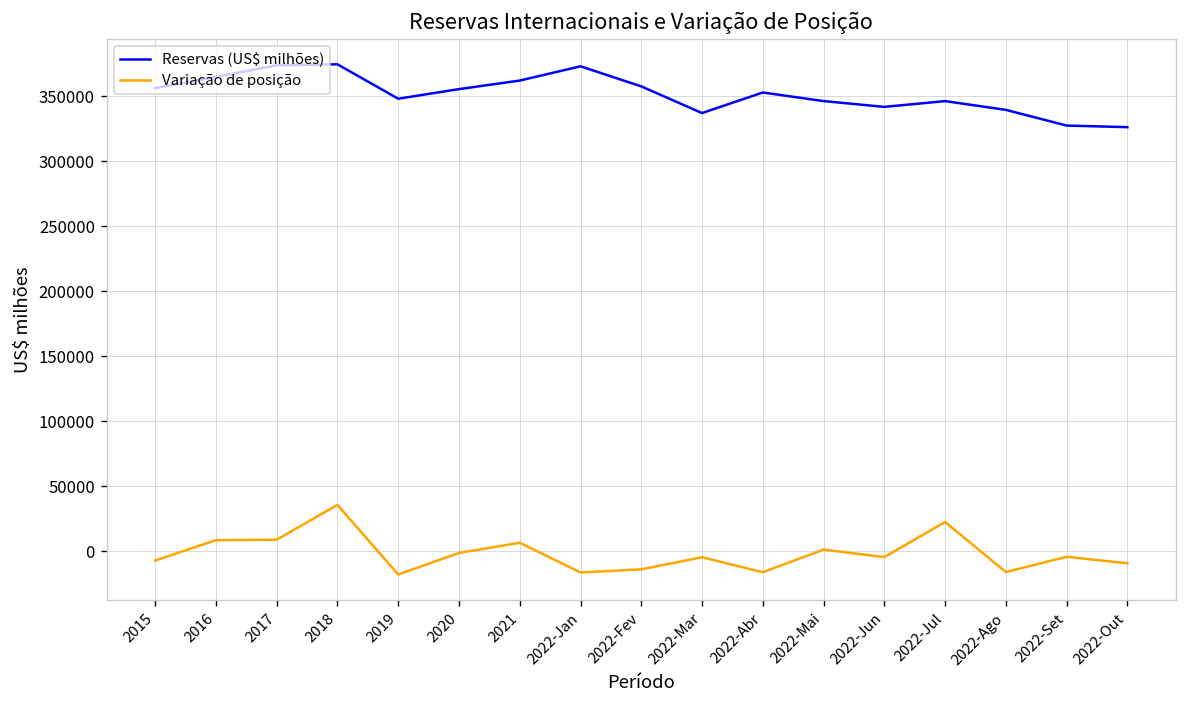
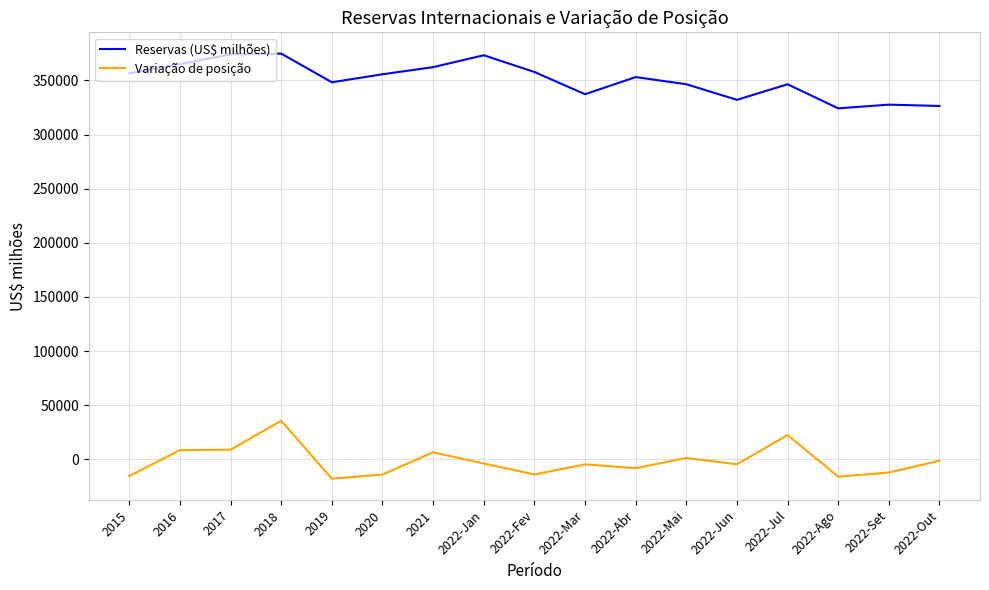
Variação de posição, 2015: -7000 -> -15000
Variação de posição, 2020: -1000 -> -14000
Variação de posição, 2022-Jan: -16000 -> -4000
Variação de posição, 2022-Abr: -16000 -> -8000
Reservas (US$ milhões), 2022-Jun: 342000 -> 332000
Reservas (US$ milhões), 2022-Ago: 340000 -> 324000
Variação de posição, 2022-Set: -4000 -> -12000
Variação de posição, 2022-Out: -9000 -> -1000
